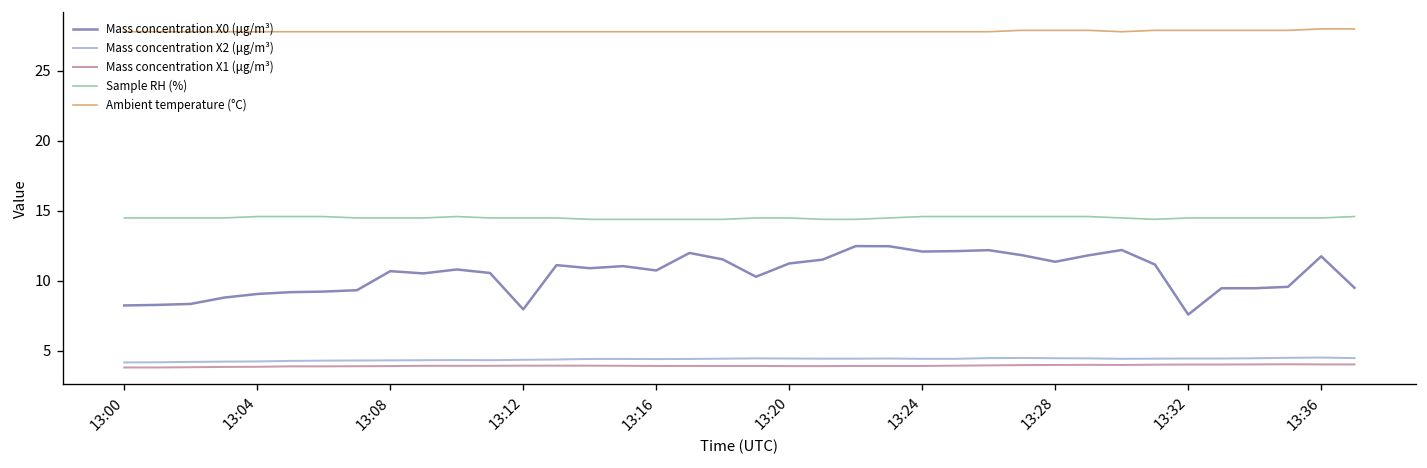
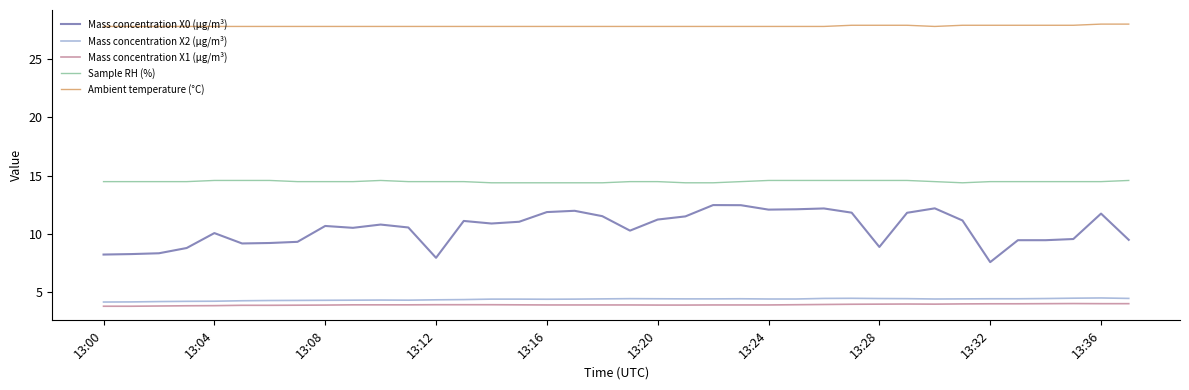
Mass concentration X0 (μg/m³), 13:04: 9.1 -> 10.1
Mass concentration X0 (μg/m³), 13:16: 10.8 -> 11.9
Mass concentration X0 (μg/m³), 13:28: 11.4 -> 8.9
